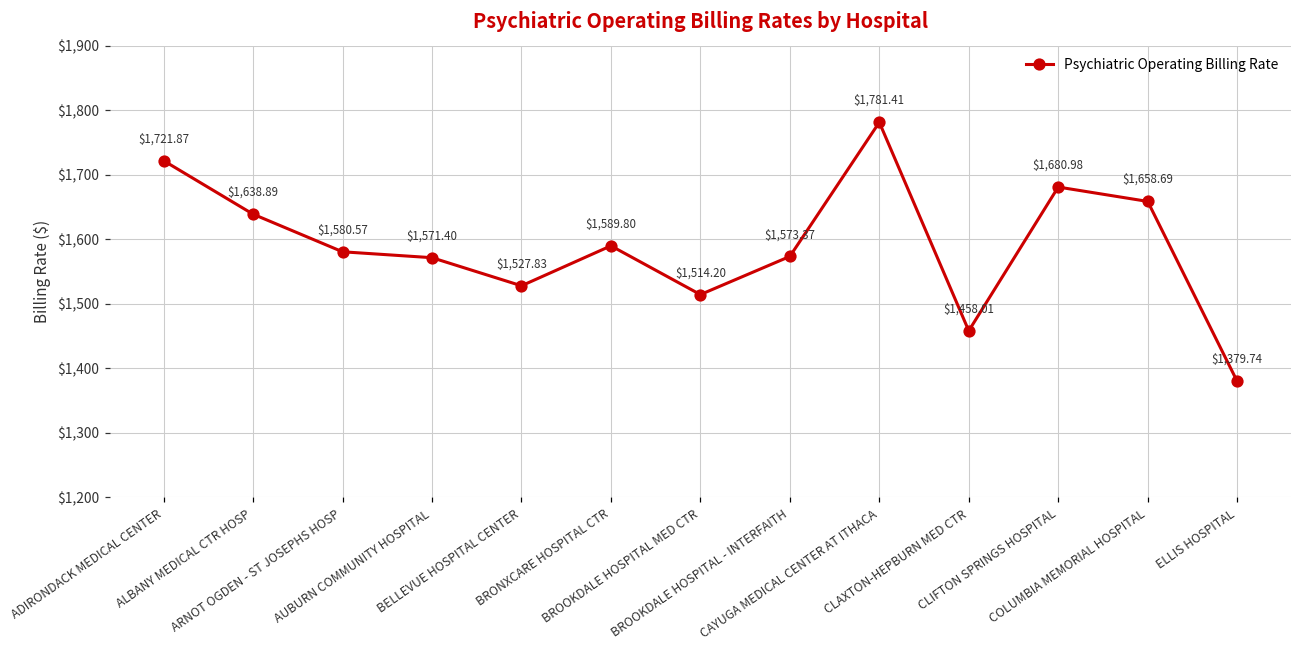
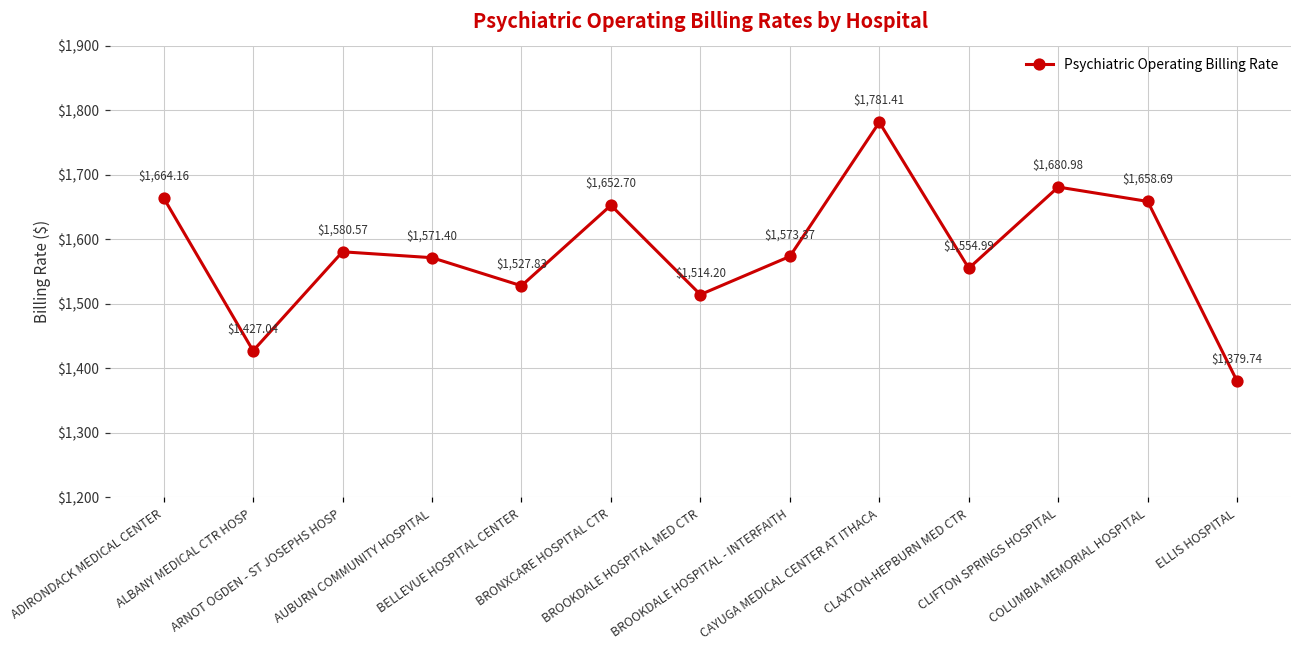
ADIRONDACK MEDICAL CENTER: $1,721.87 -> $1,664.16
ALBANY MEDICAL CTR HOSP: $1,638.89 -> $1,427.04
BRONXCARE HOSPITAL CTR: $1,589.80 -> $1,652.70
CLAXTON-HEPBURN MED CTR: $1,458.01 -> $1,554.99
